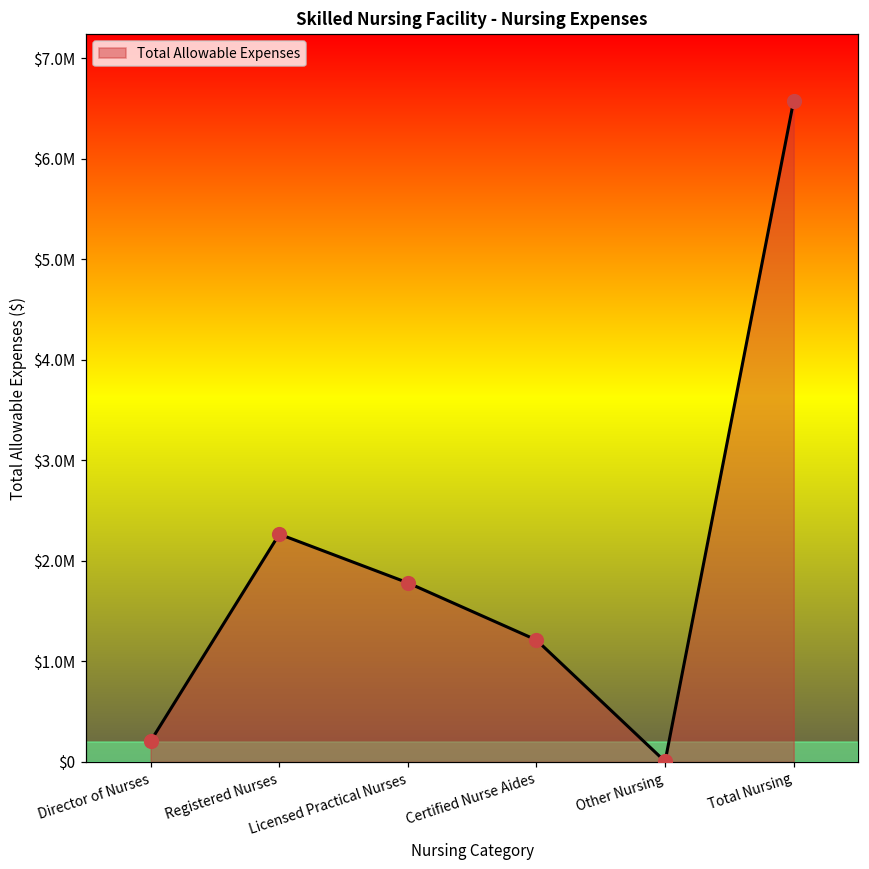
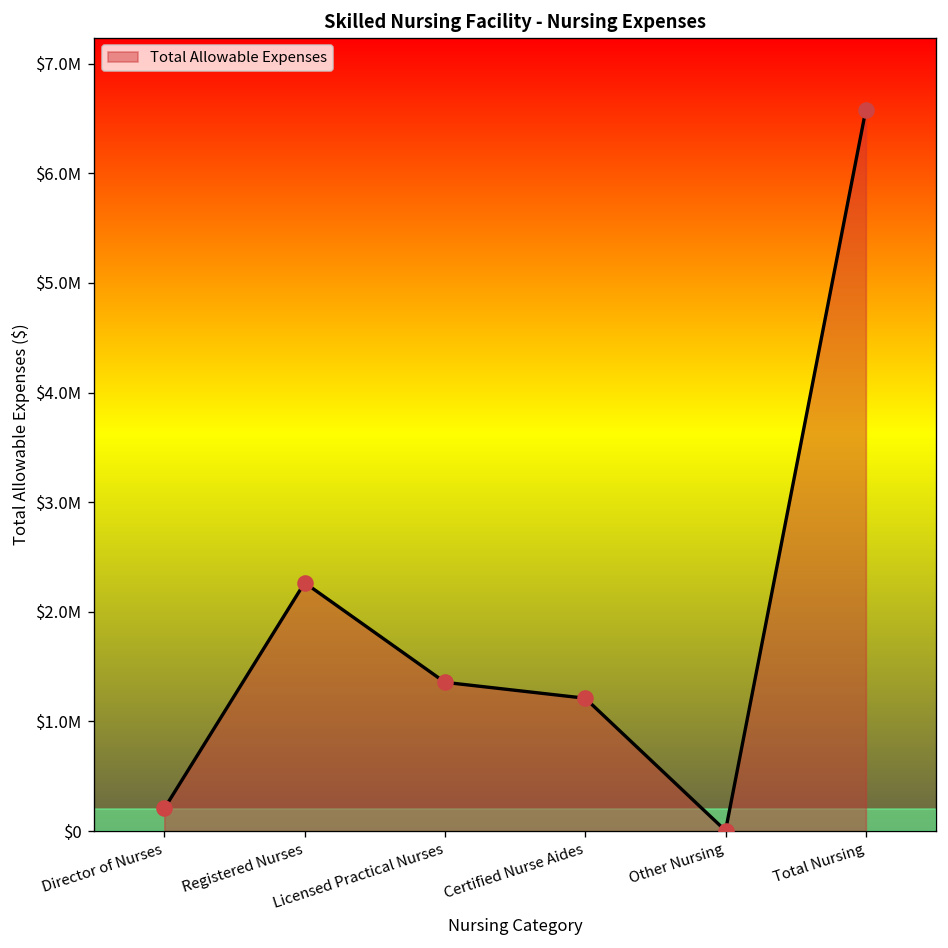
Licensed Practical Nurses: $1800000 -> $1400000
